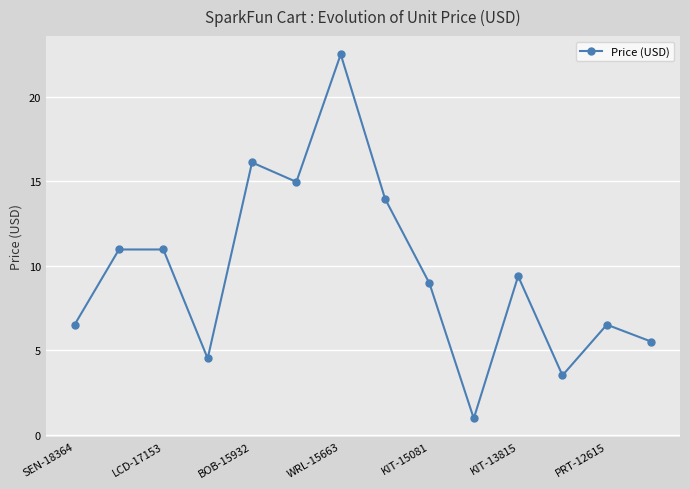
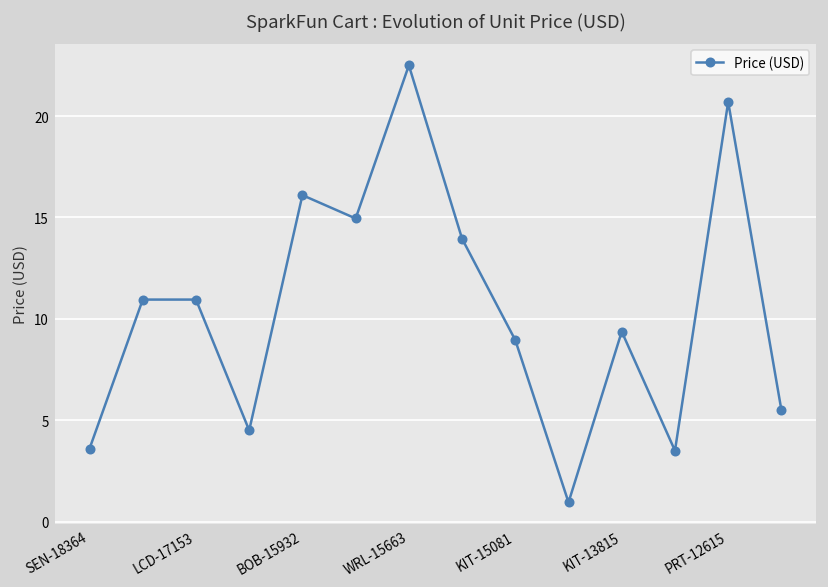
SEN-18364: 6.5 -> 3.6
PRT-12615: 6.5 -> 20.7
